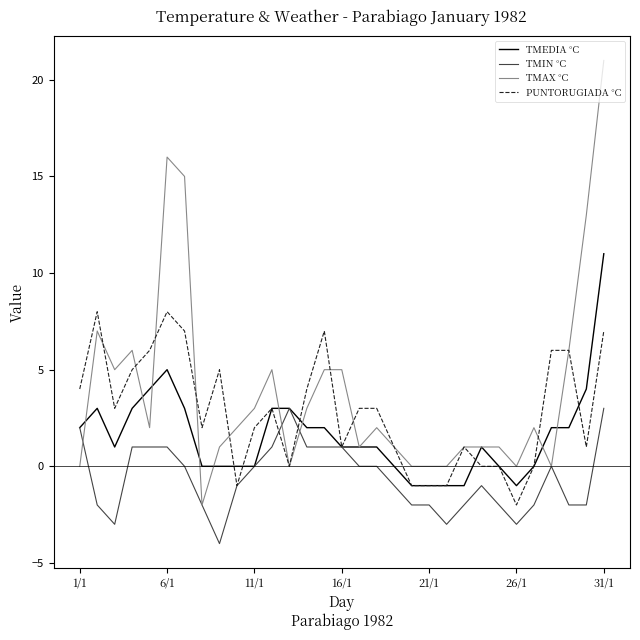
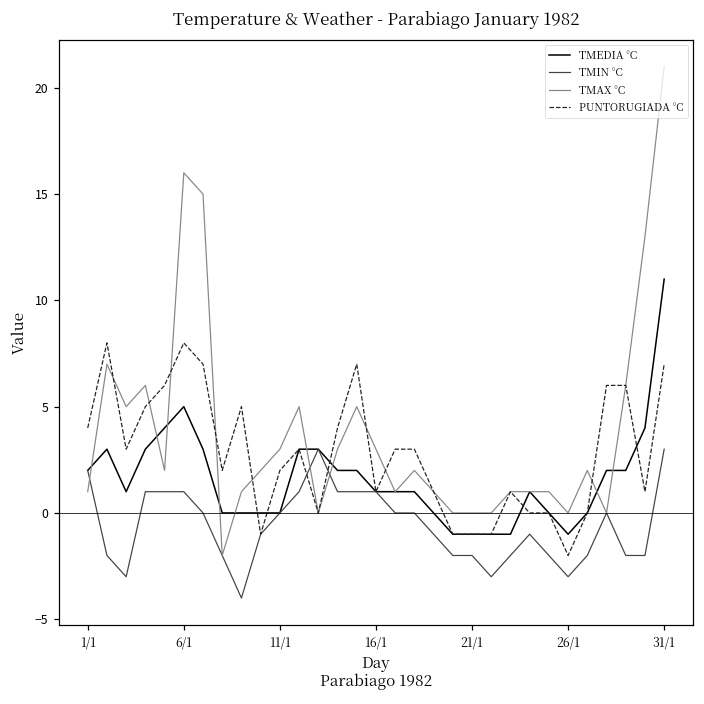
TMAX °C, 1/1: 0 -> 1
TMAX °C, 16/1: 5 -> 3
